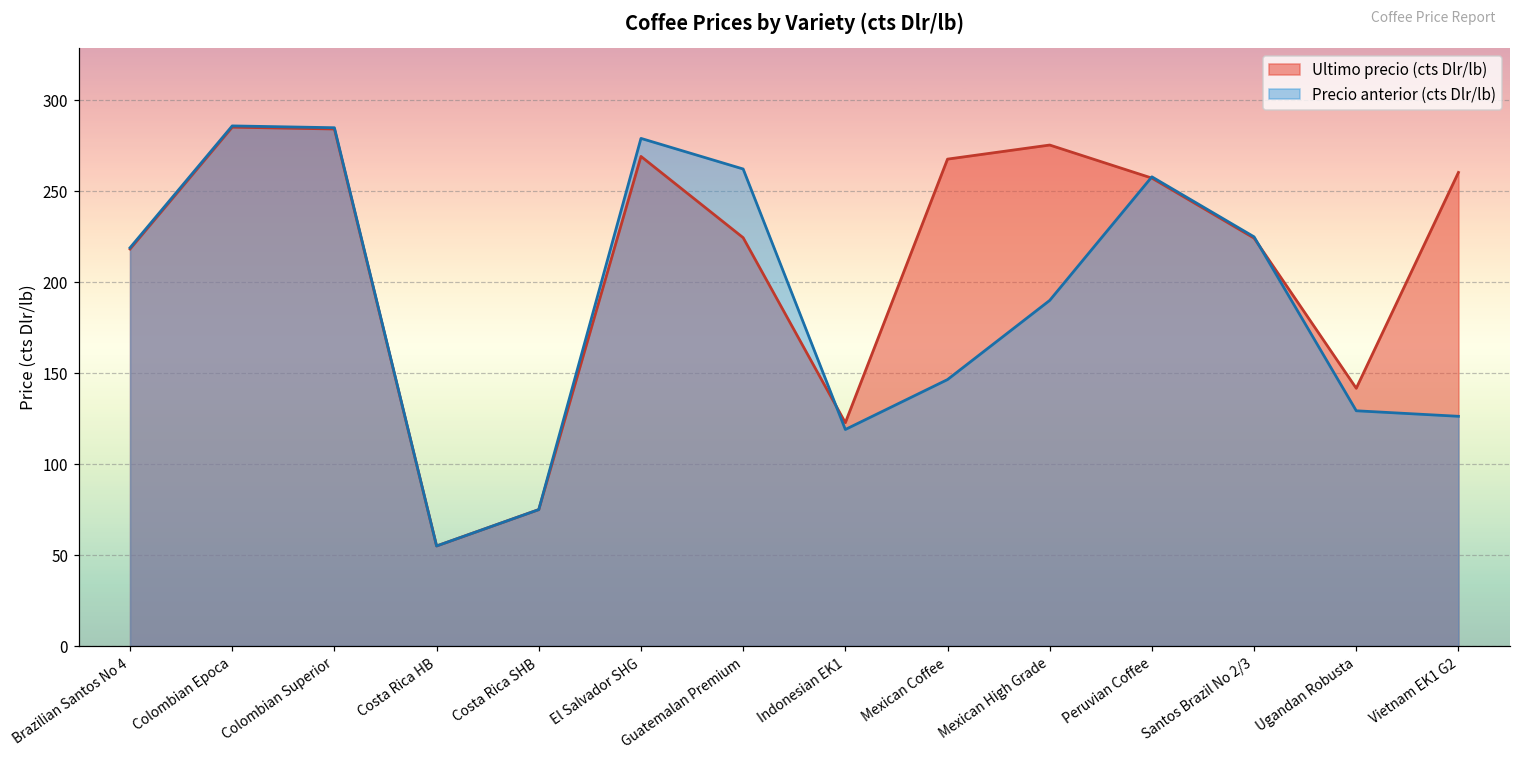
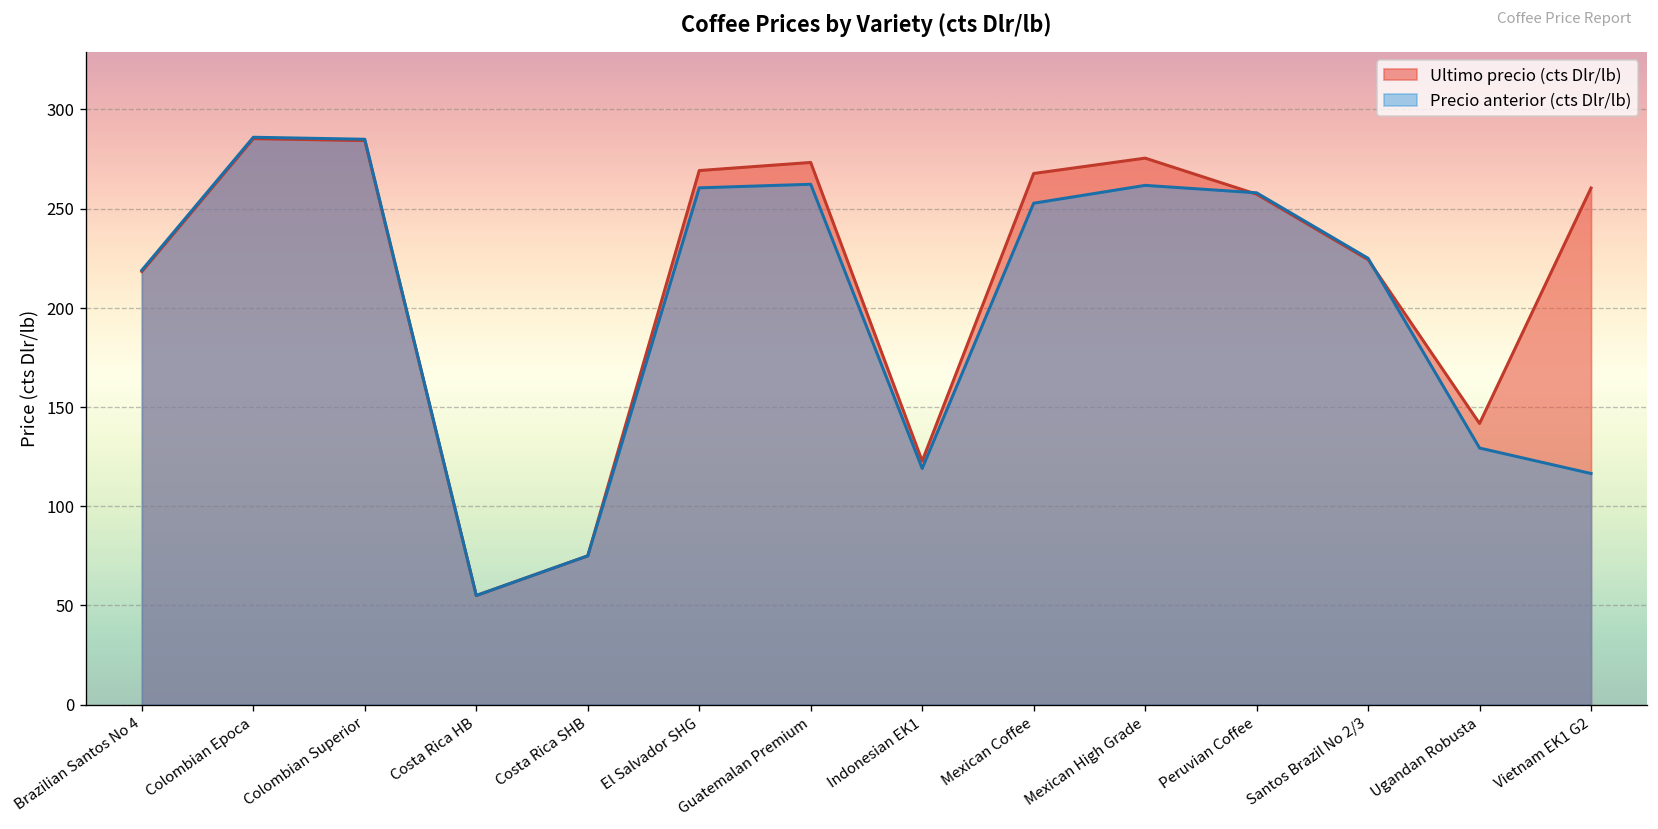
Precio anterior (cts Dlr/lb), El Salvador SHG: 279 -> 260
Ultimo precio (cts Dlr/lb), Guatemalan Premium: 225 -> 273
Precio anterior (cts Dlr/lb), Mexican Coffee: 147 -> 253
Precio anterior (cts Dlr/lb), Mexican High Grade: 190 -> 262
Precio anterior (cts Dlr/lb), Vietnam EK1 G2: 126 -> 116
